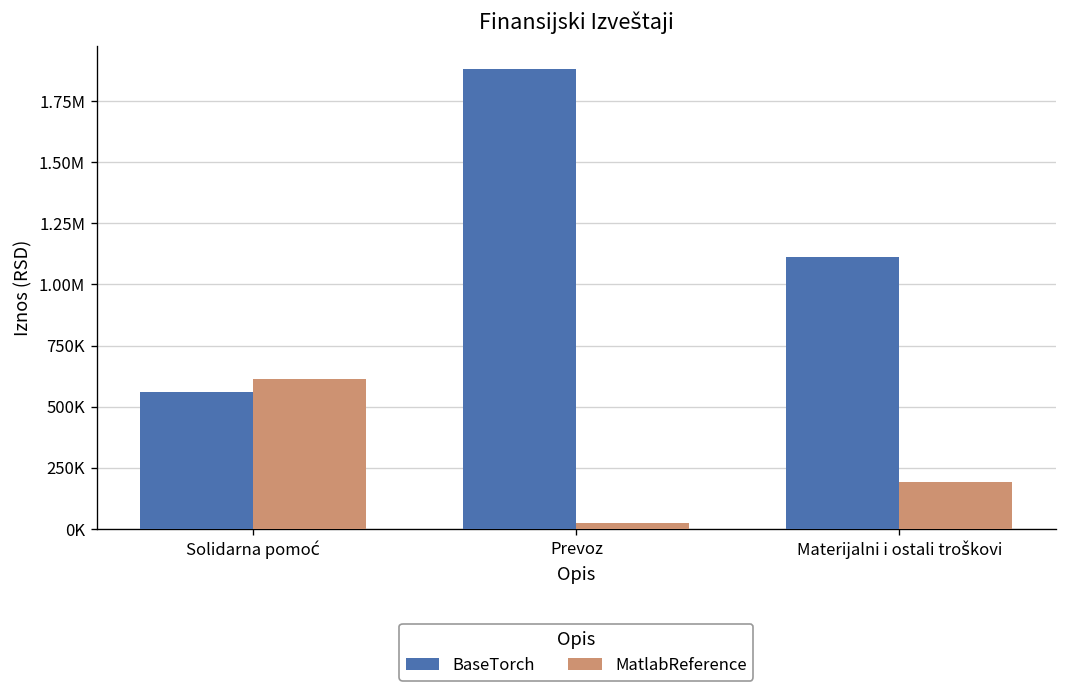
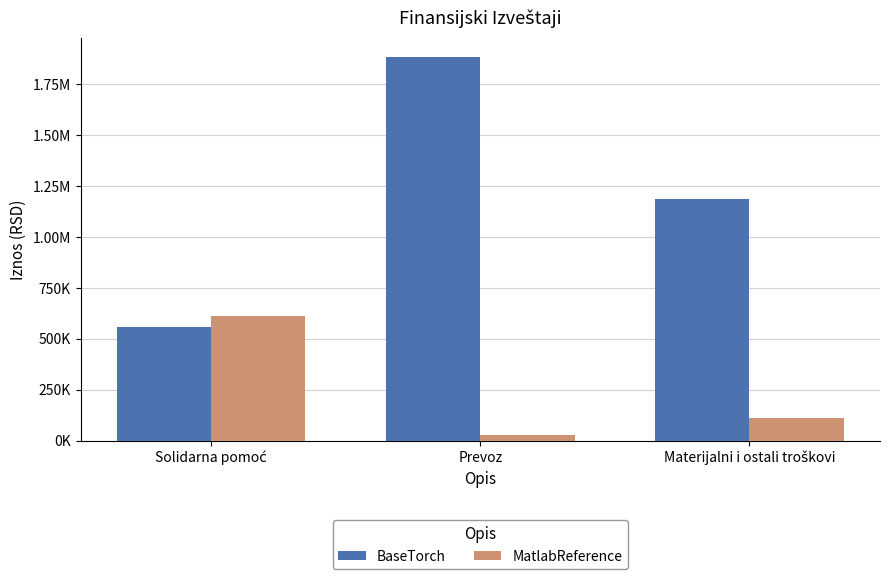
BaseTorch, Materijalni i ostali troškovi: 1110000 -> 1180000
MatlabReference, Materijalni i ostali troškovi: 190000 -> 110000
